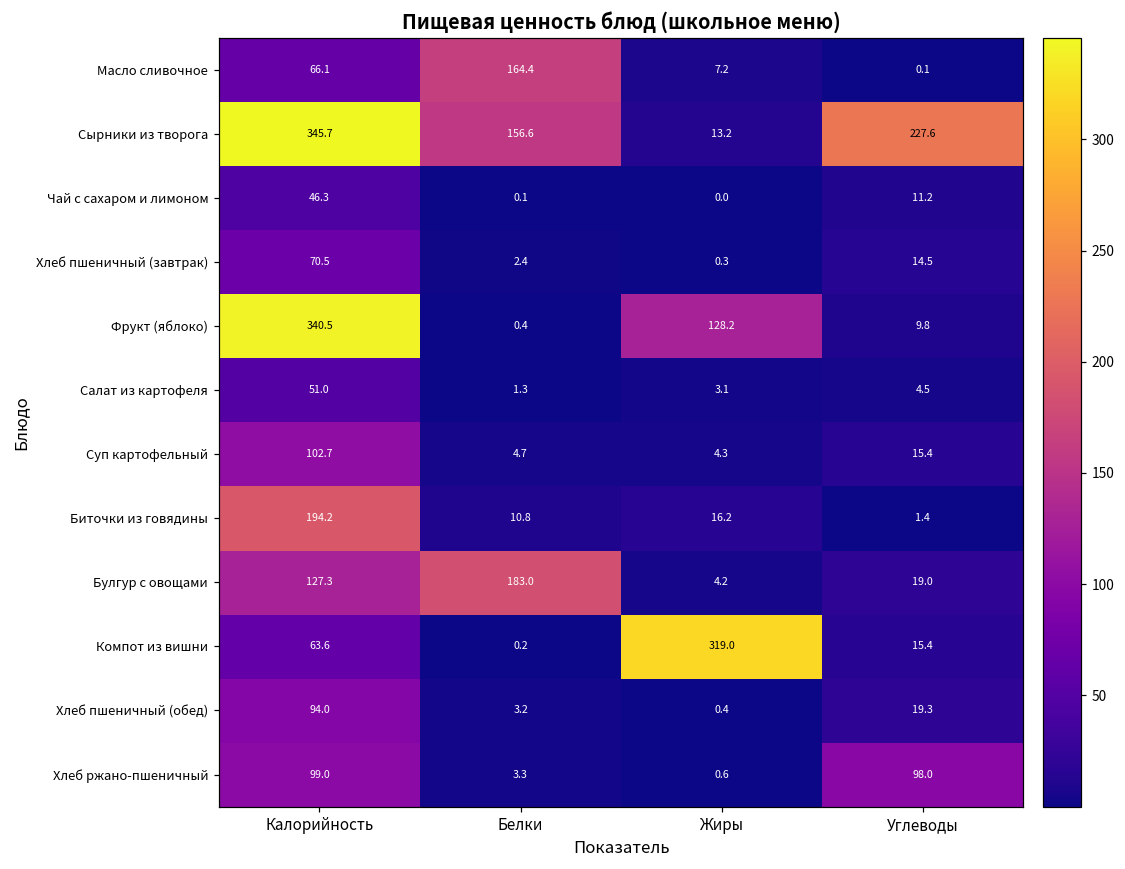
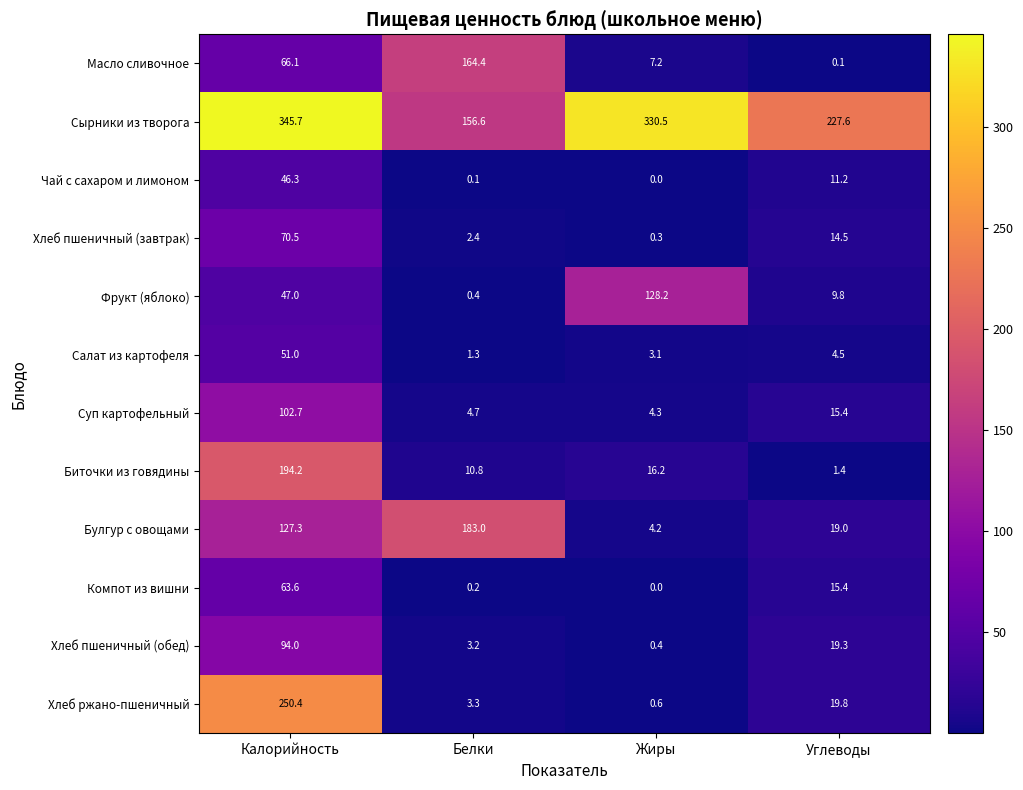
Сырники из творога, Жиры: 13.2 -> 330.5
Фрукт (яблоко), Калорийность: 340.5 -> 47.0
Компот из вишни, Жиры: 319.0 -> 0.0
Хлеб ржано-пшеничный, Калорийность: 99.0 -> 250.4
Хлеб ржано-пшеничный, Углеводы: 98.0 -> 19.8
